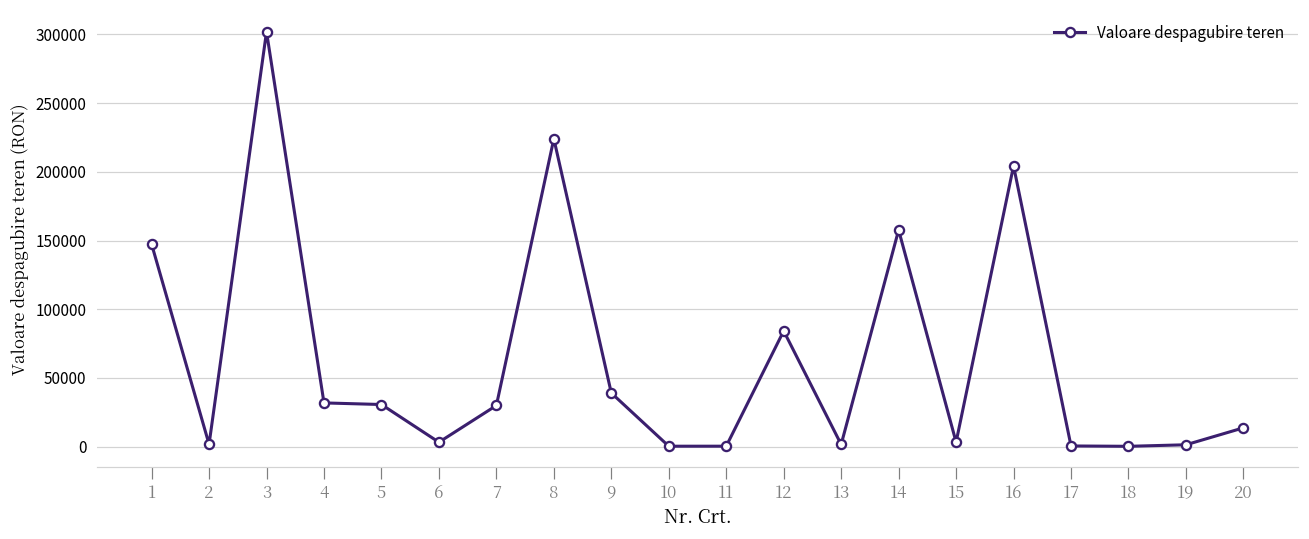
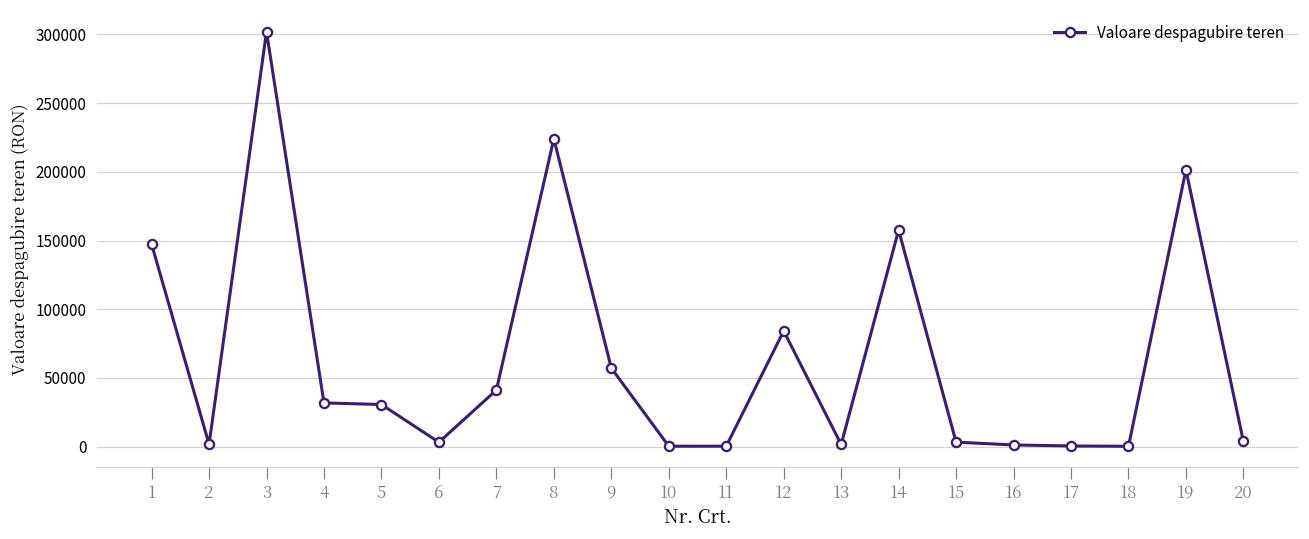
7: 30000 -> 41000
9: 39000 -> 57000
16: 204000 -> 1000
19: 1000 -> 201000
20: 14000 -> 4000
